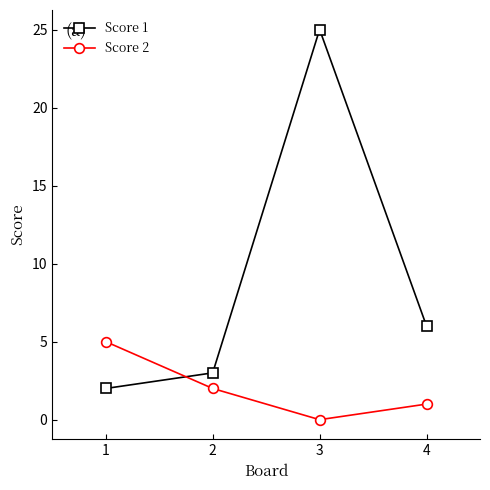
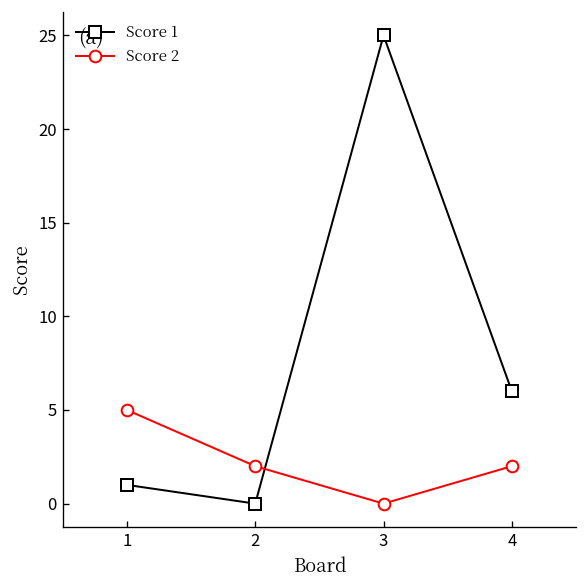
Score 1, 1: 2 -> 1
Score 1, 2: 3 -> 0
Score 2, 4: 1 -> 2
